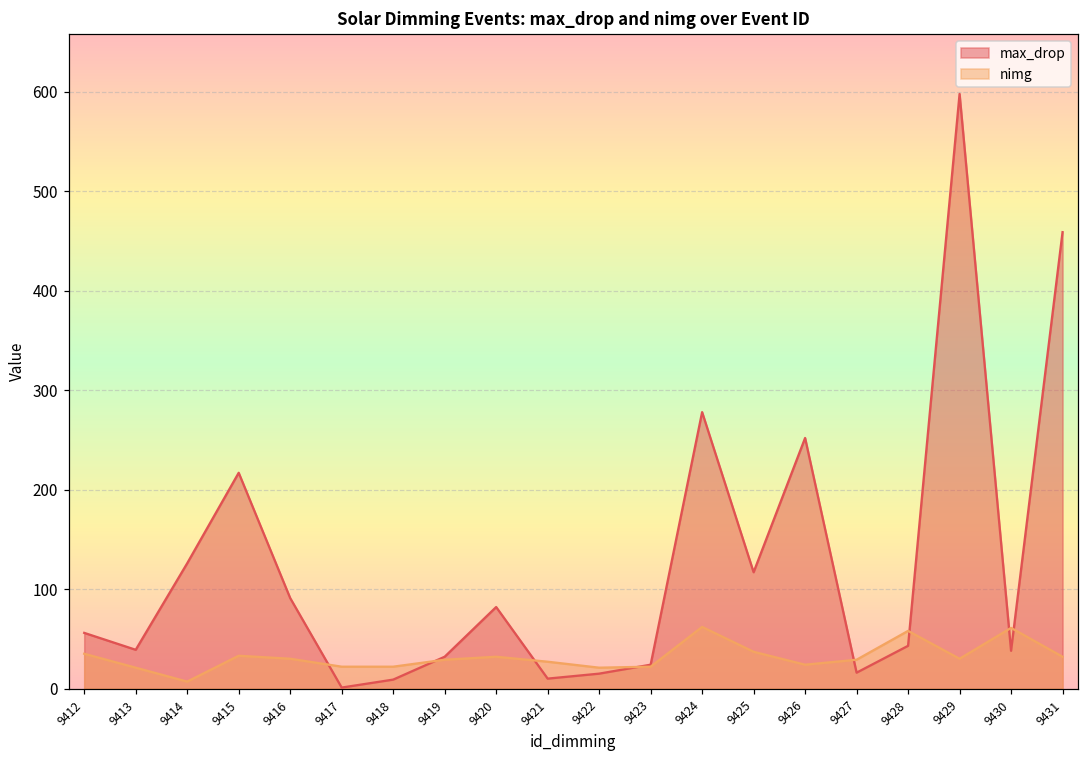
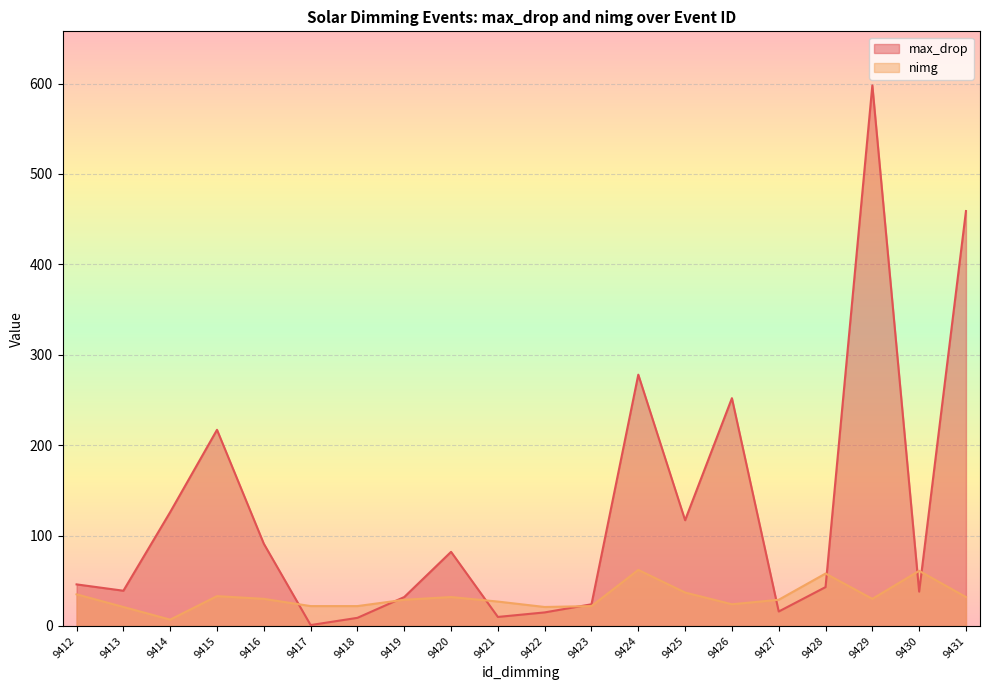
max_drop, 9412: 60 -> 50
